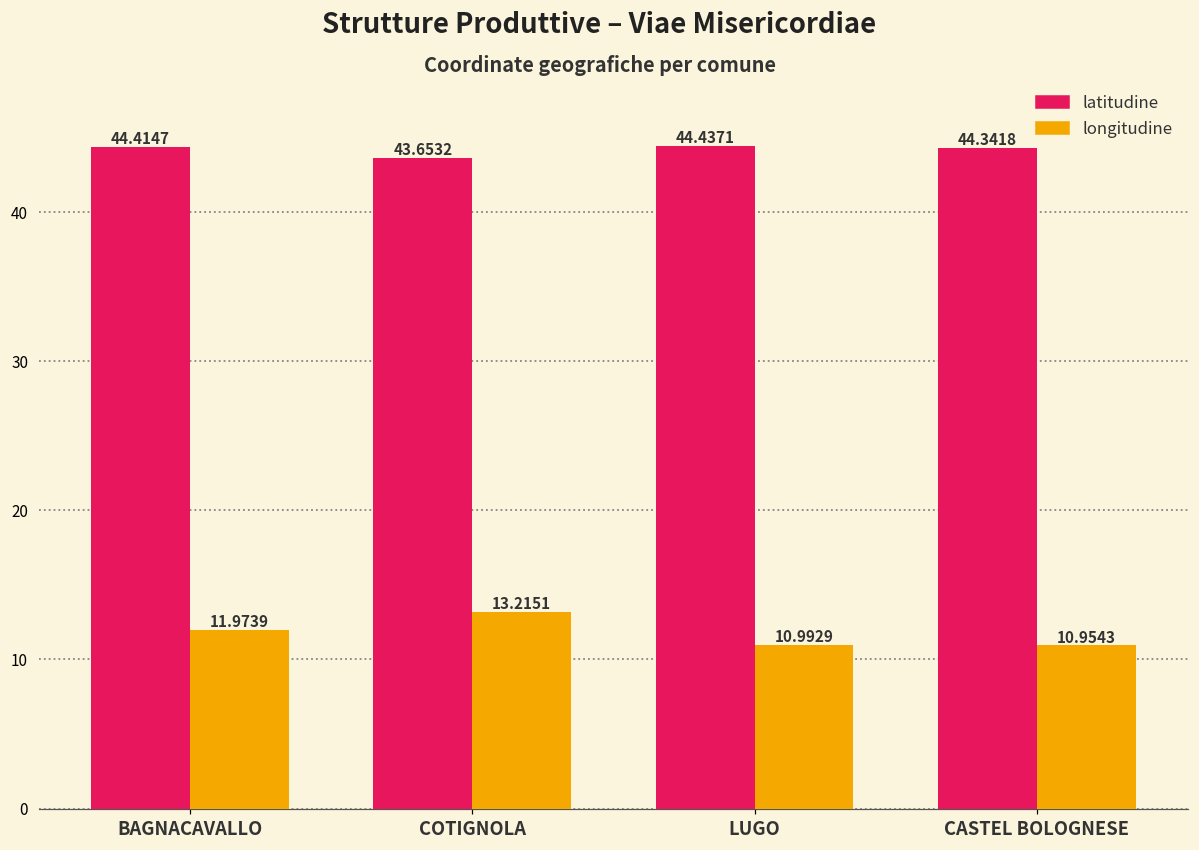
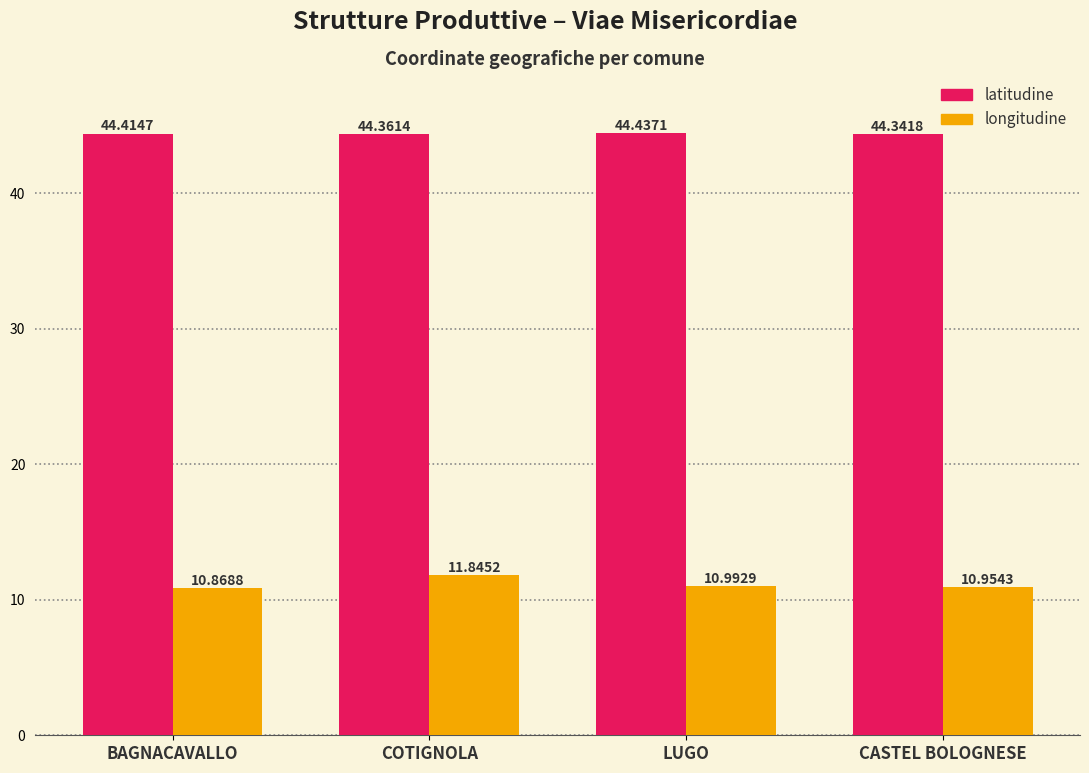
longitudine, BAGNACAVALLO: 11.9739 -> 10.8688
latitudine, COTIGNOLA: 43.6532 -> 44.3614
longitudine, COTIGNOLA: 13.2151 -> 11.8452
